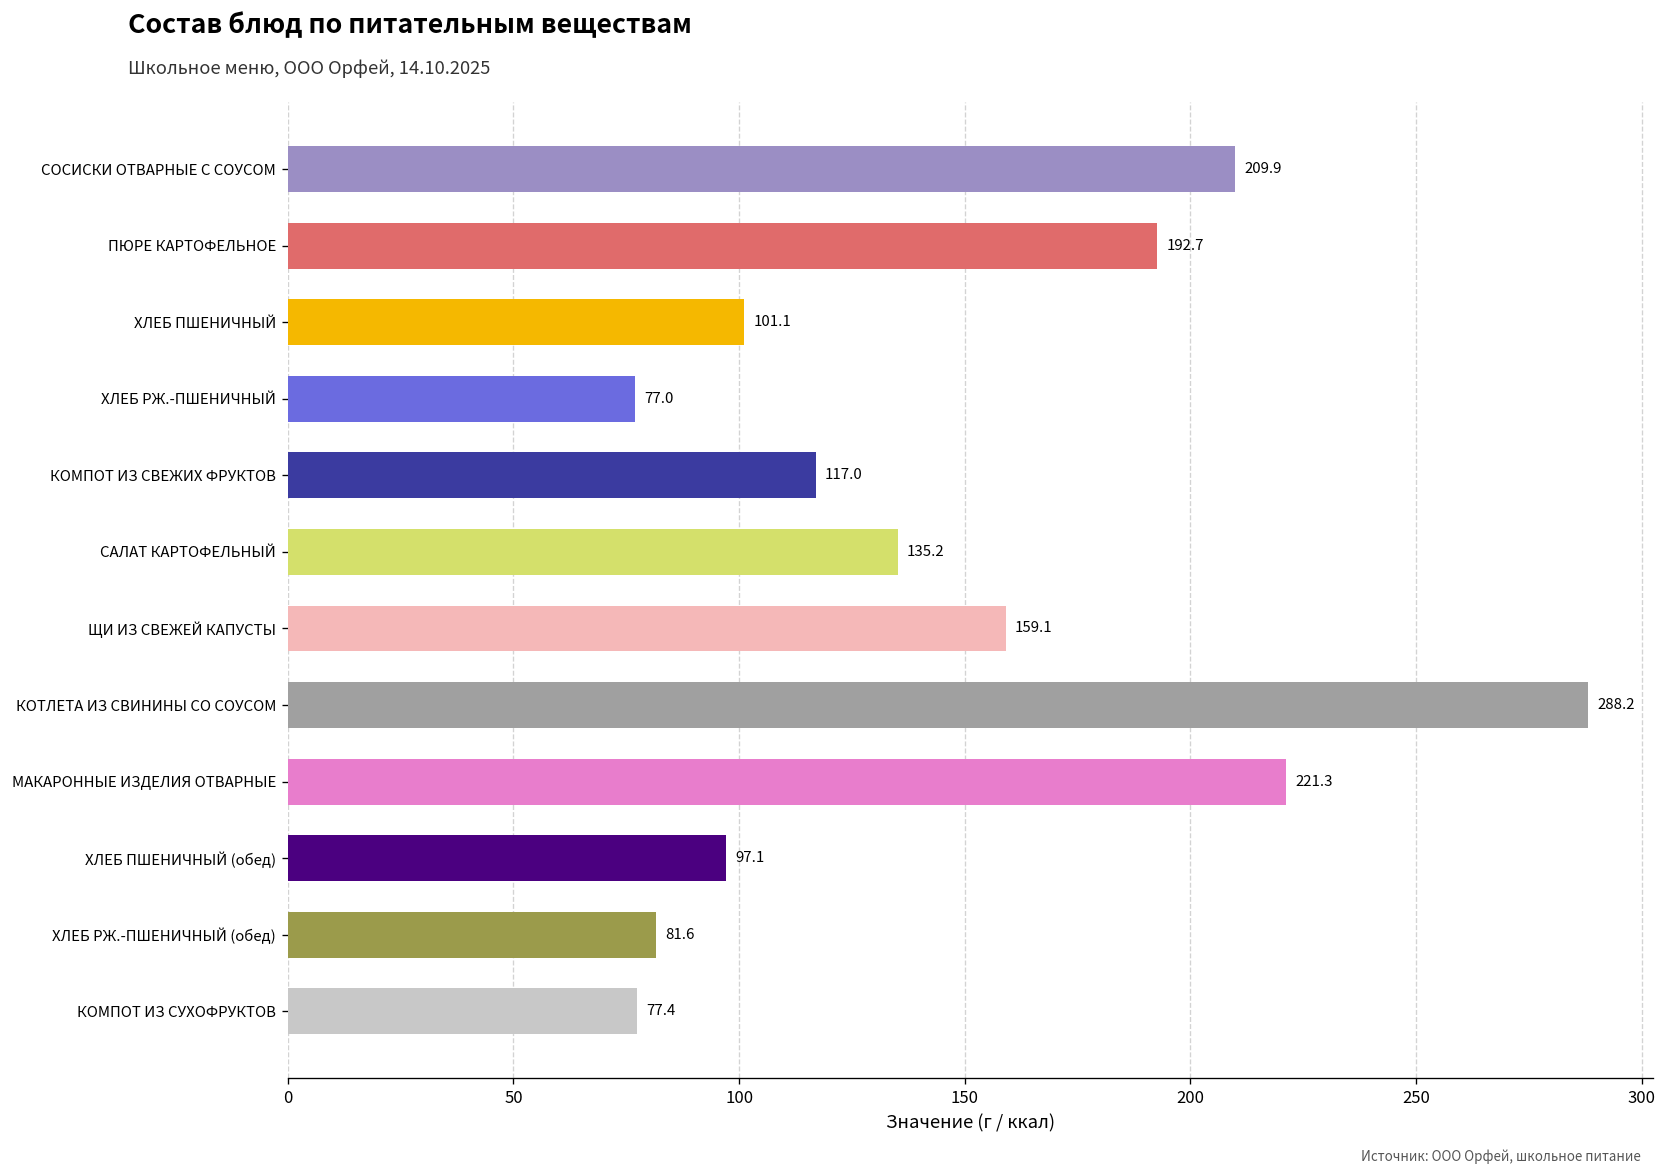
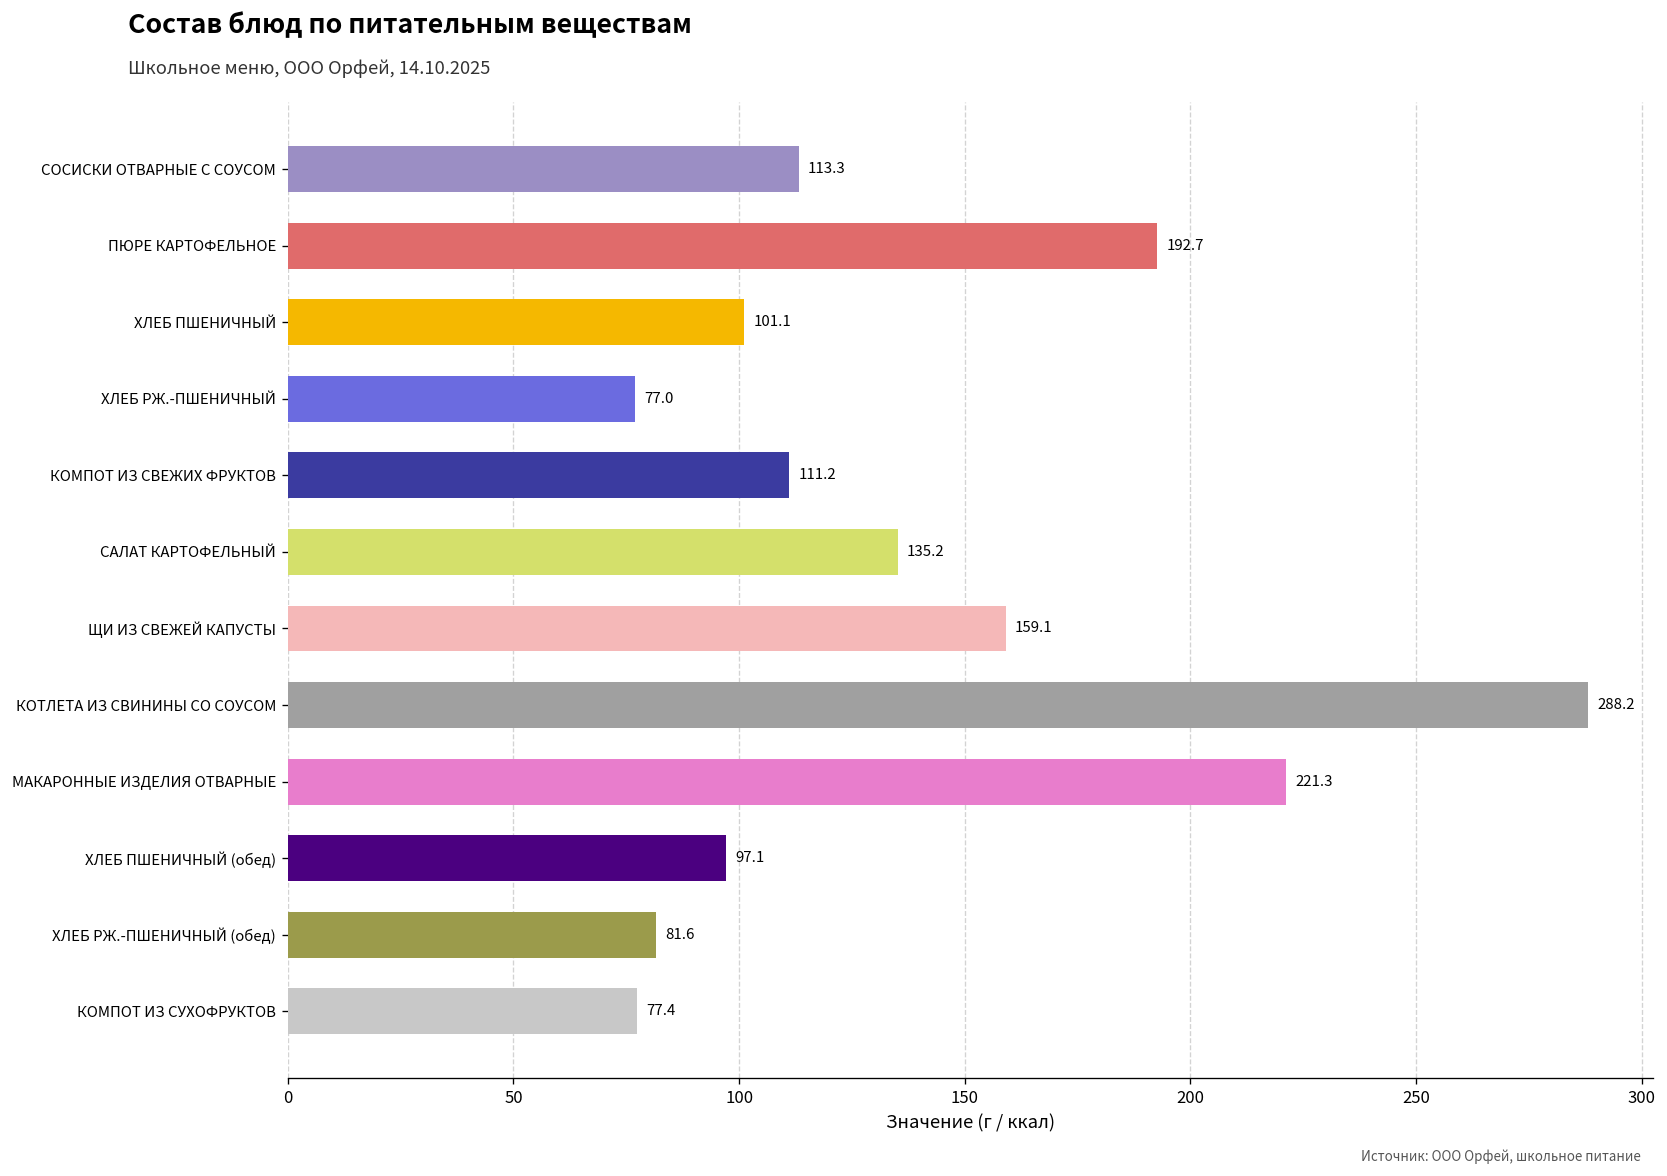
СОСИСКИ ОТВАРНЫЕ С СОУСОМ: 209.9 -> 113.3
КОМПОТ ИЗ СВЕЖИХ ФРУКТОВ: 117.0 -> 111.2
